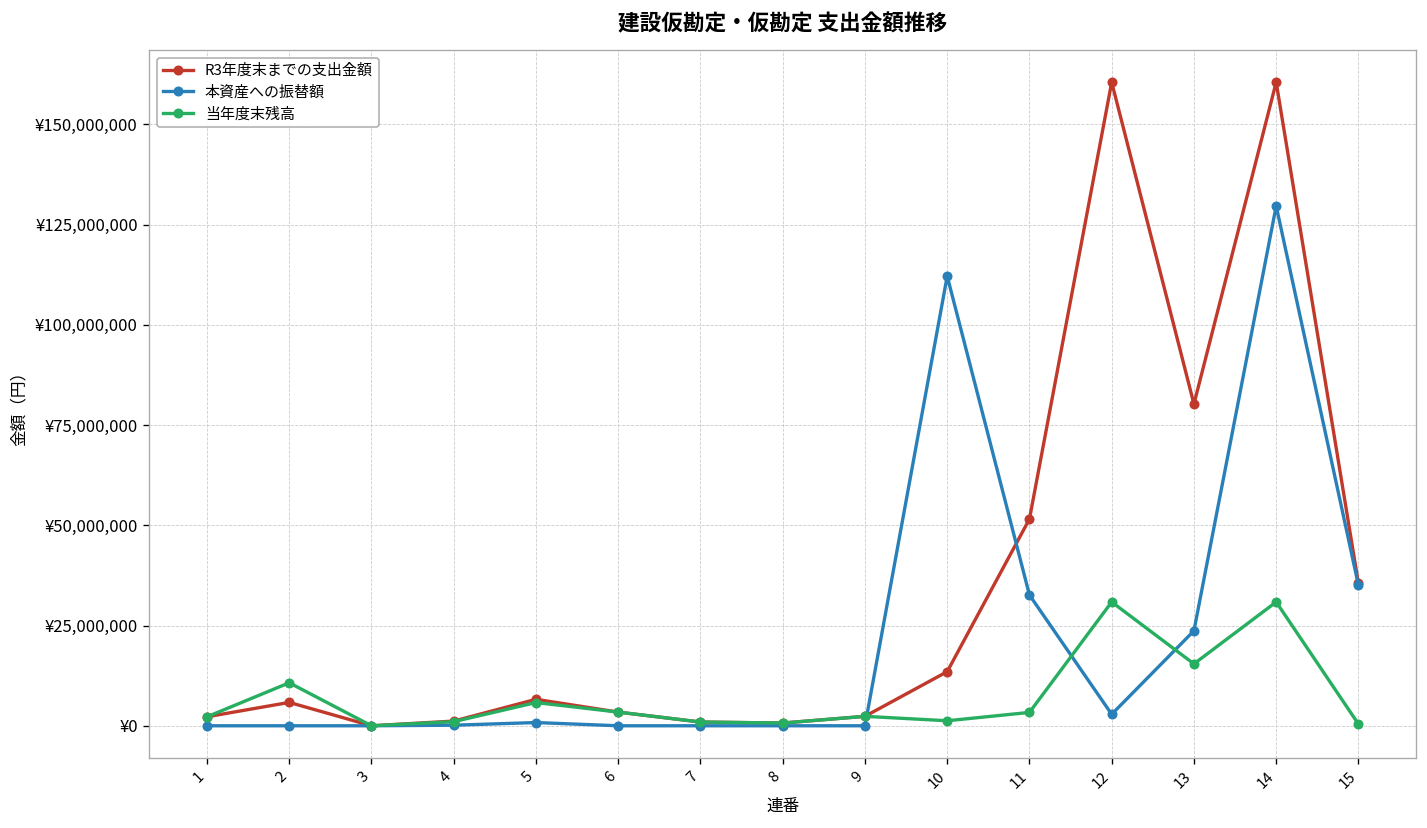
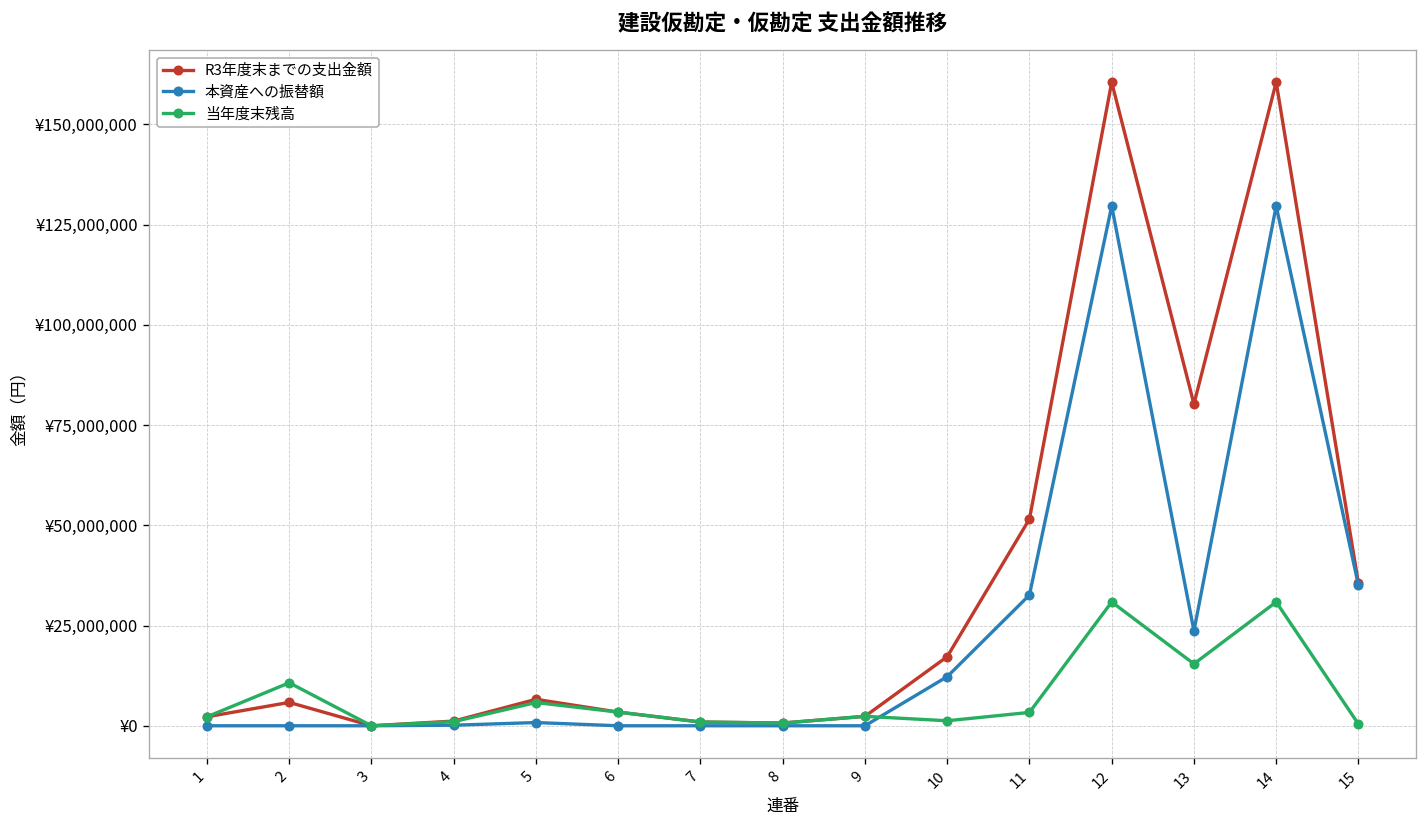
R3年度末までの支出金額, 10: ¥14,000,000 -> ¥17,000,000
本資産への振替額, 10: ¥112,000,000 -> ¥12,000,000
本資産への振替額, 12: ¥3,000,000 -> ¥130,000,000
